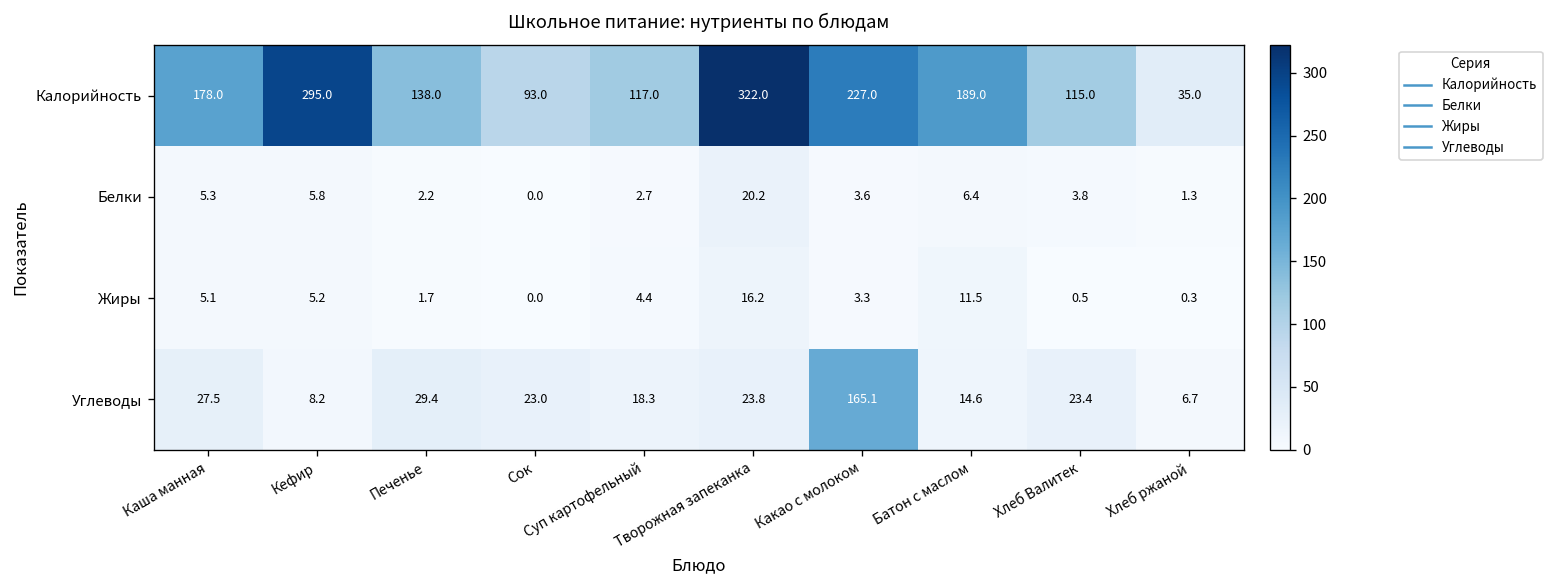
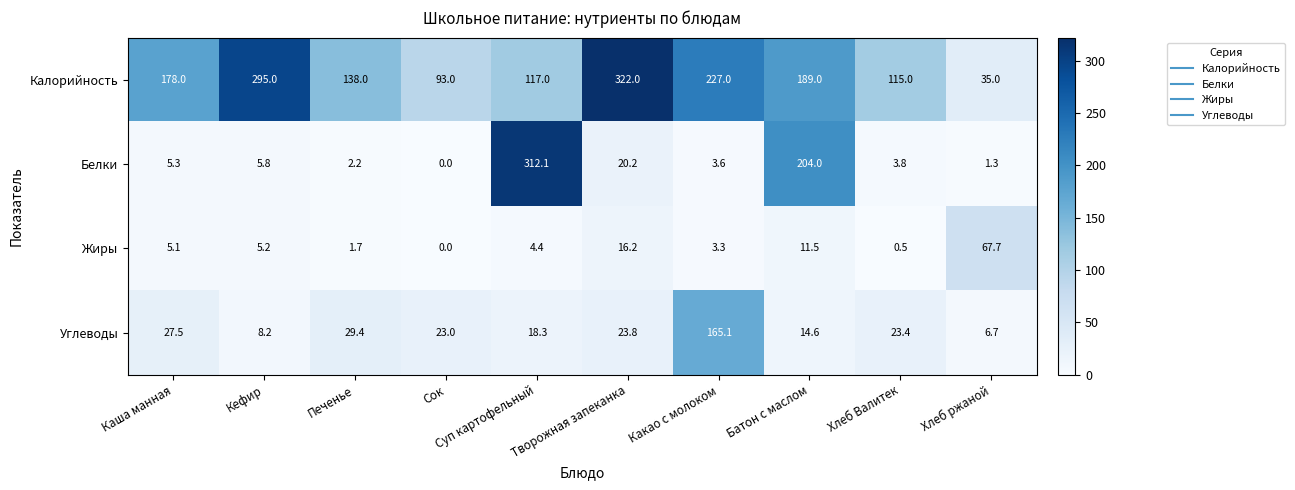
Белки, Суп картофельный: 2.7 -> 312.1
Белки, Батон с маслом: 6.4 -> 204.0
Жиры, Хлеб ржаной: 0.3 -> 67.7
